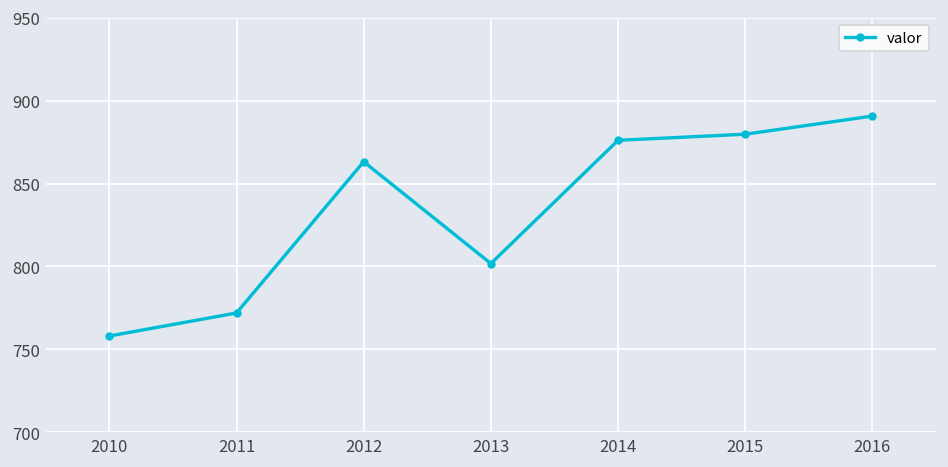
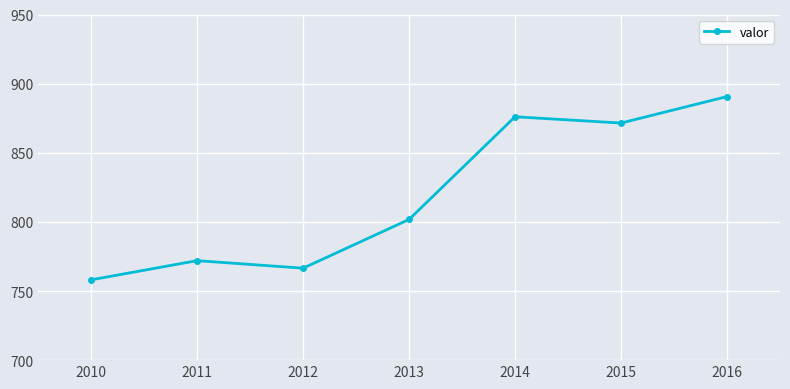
2012: 863 -> 767
2015: 880 -> 871
